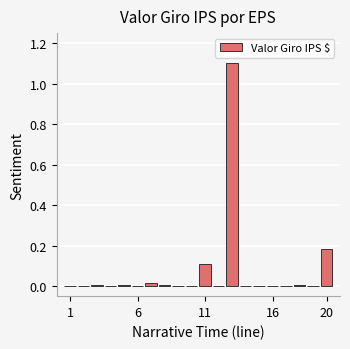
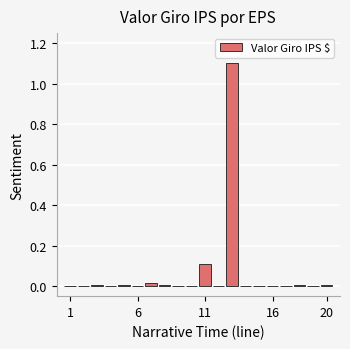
20: 0.18 -> 0.00
